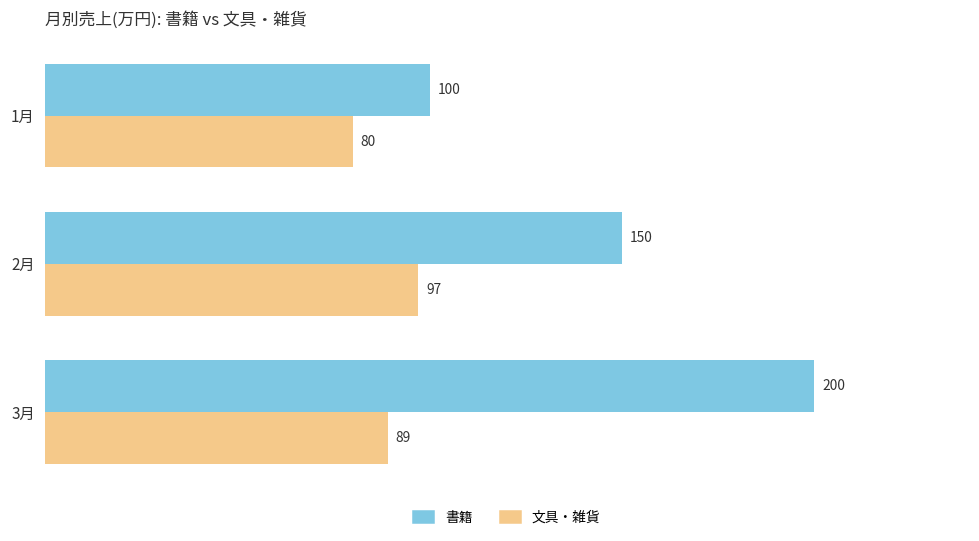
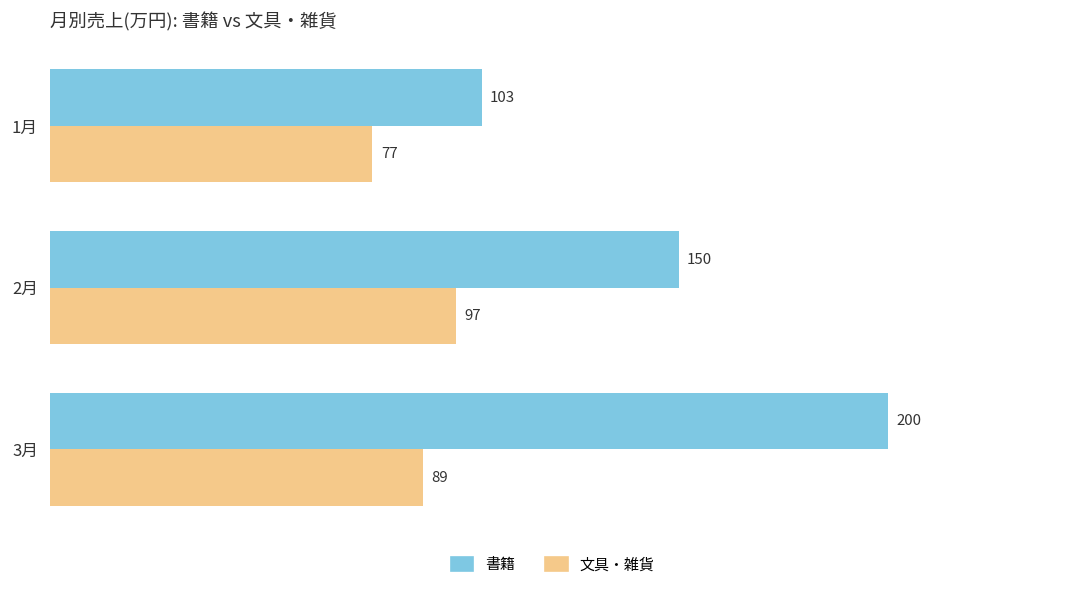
書籍, 1月: 100 -> 103
文具・雑貨, 1月: 80 -> 77
